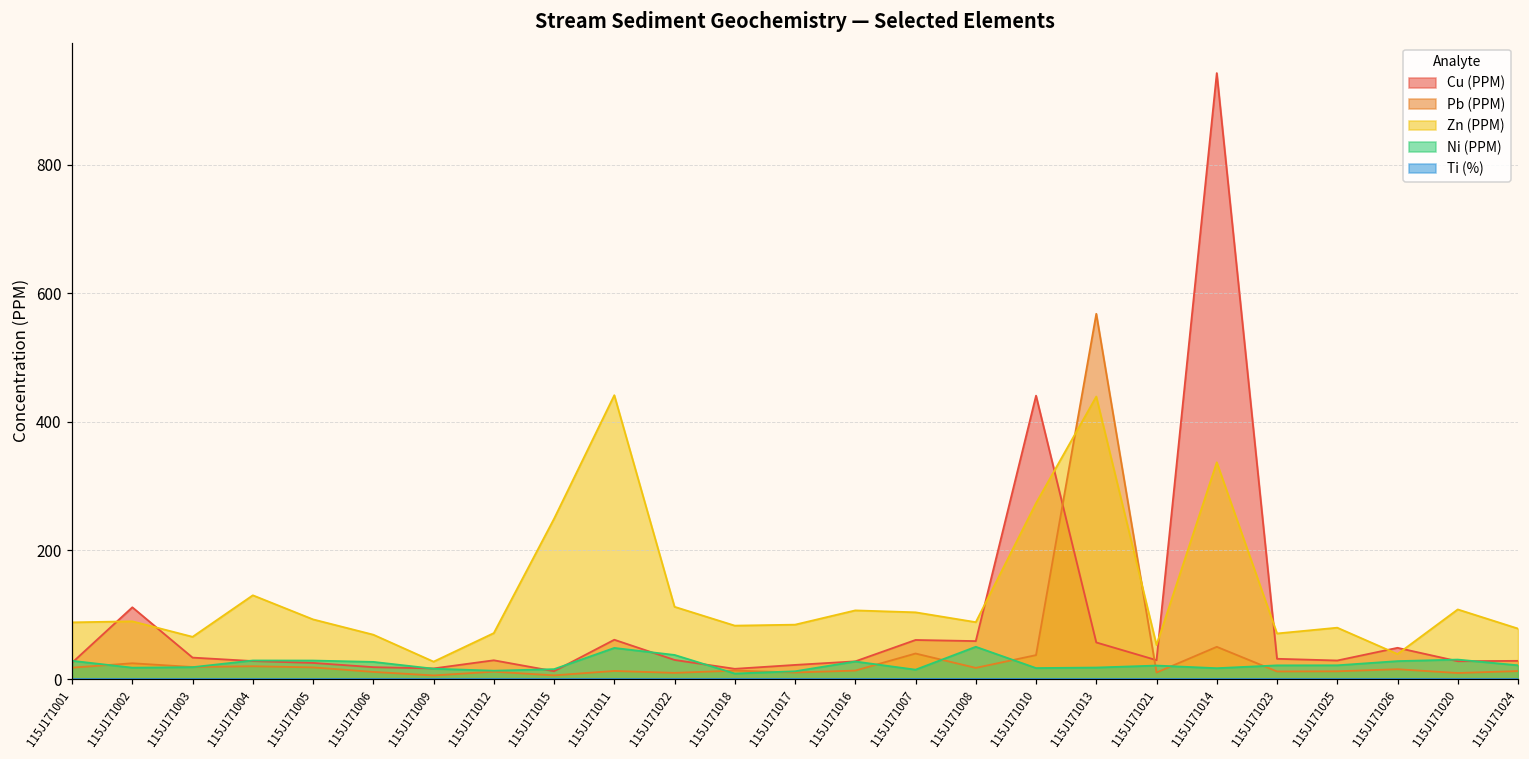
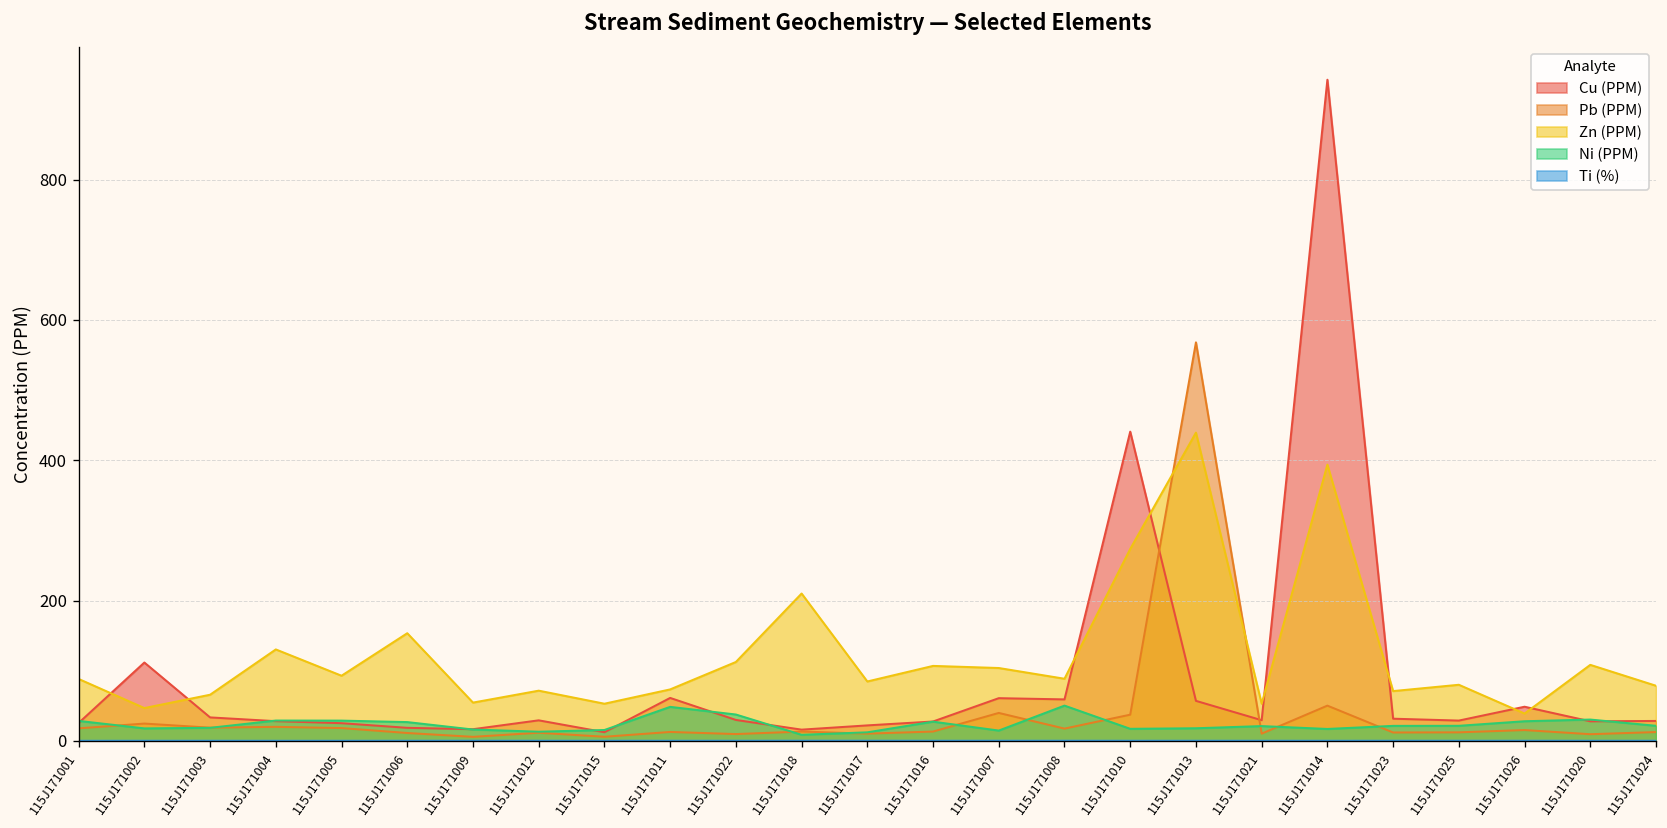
Zn (PPM), 115J171002: 90 -> 50
Zn (PPM), 115J171006: 70 -> 150
Zn (PPM), 115J171009: 30 -> 50
Zn (PPM), 115J171015: 250 -> 50
Zn (PPM), 115J171011: 440 -> 70
Zn (PPM), 115J171018: 80 -> 210
Zn (PPM), 115J171014: 340 -> 390
